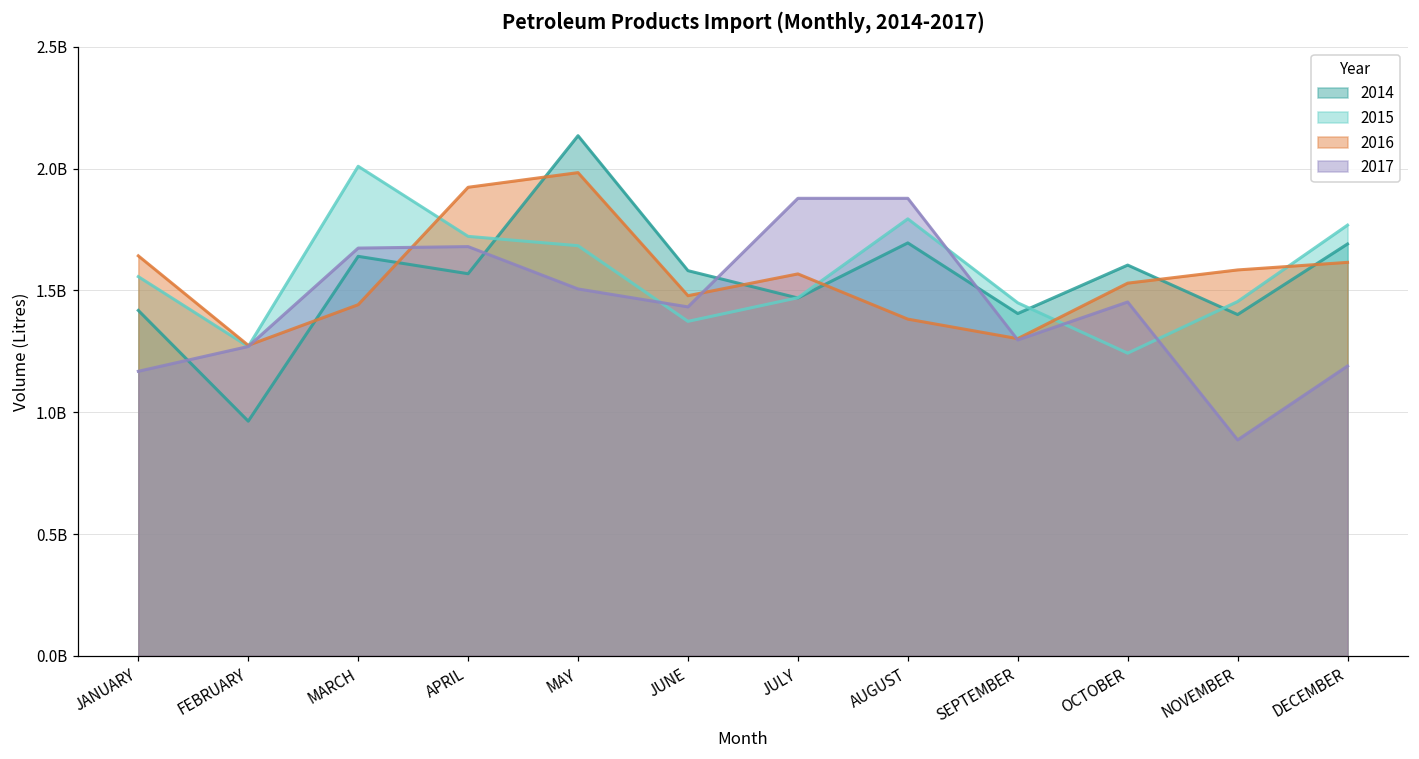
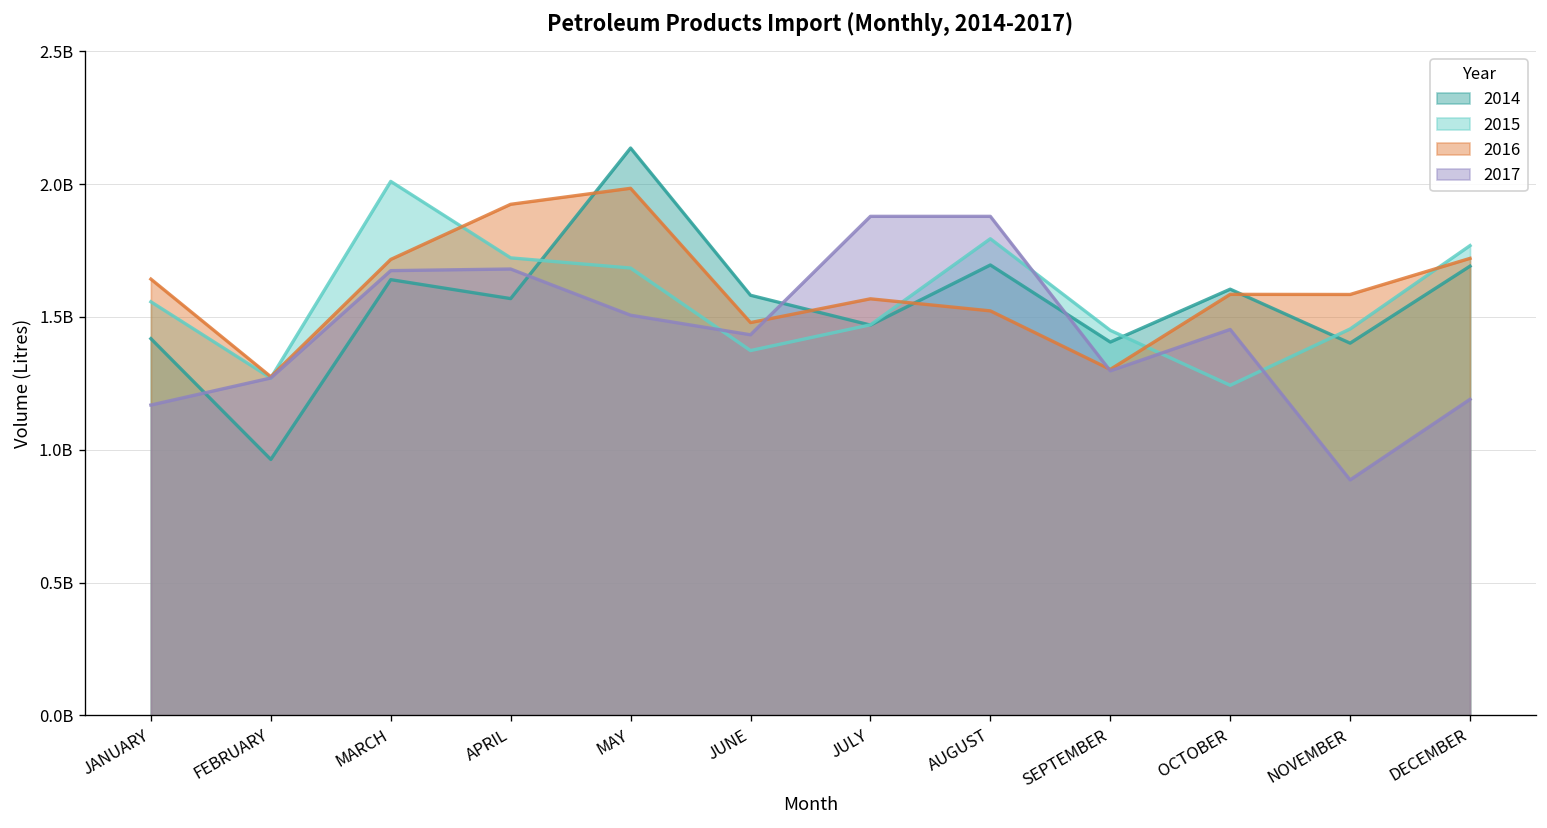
2016, MARCH: 1440000000 -> 1720000000
2016, AUGUST: 1380000000 -> 1520000000
2016, OCTOBER: 1530000000 -> 1580000000
2016, DECEMBER: 1620000000 -> 1720000000
